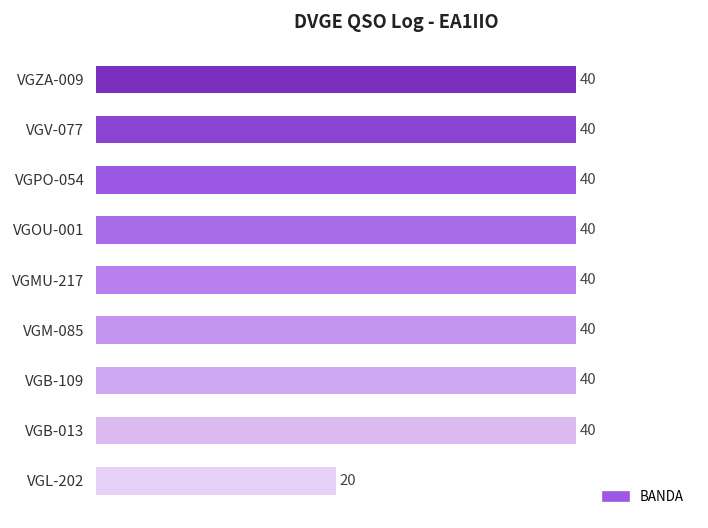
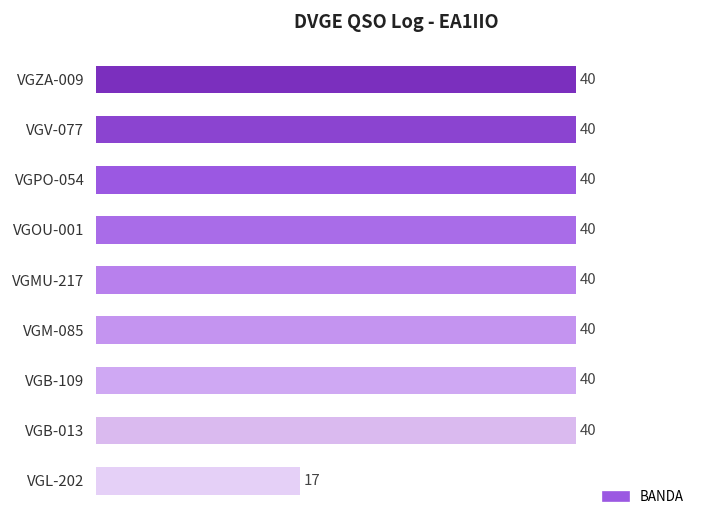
VGL-202: 20 -> 17
